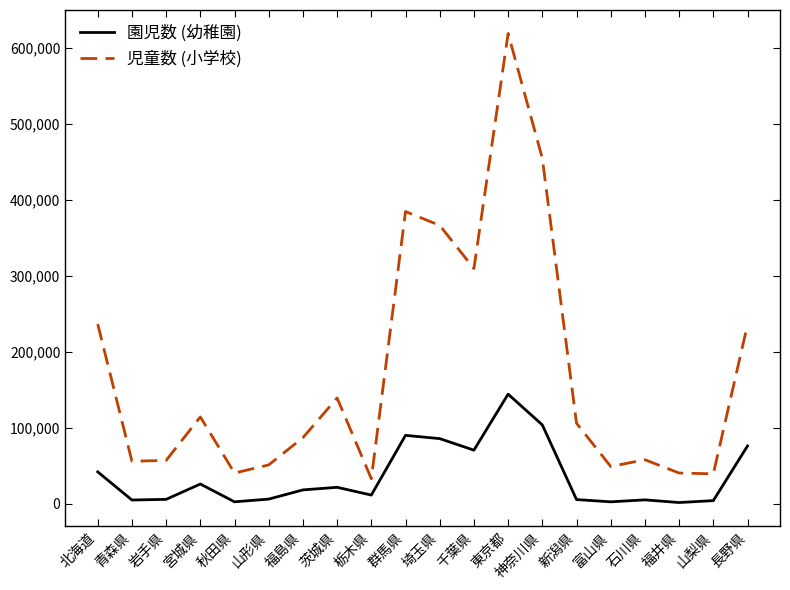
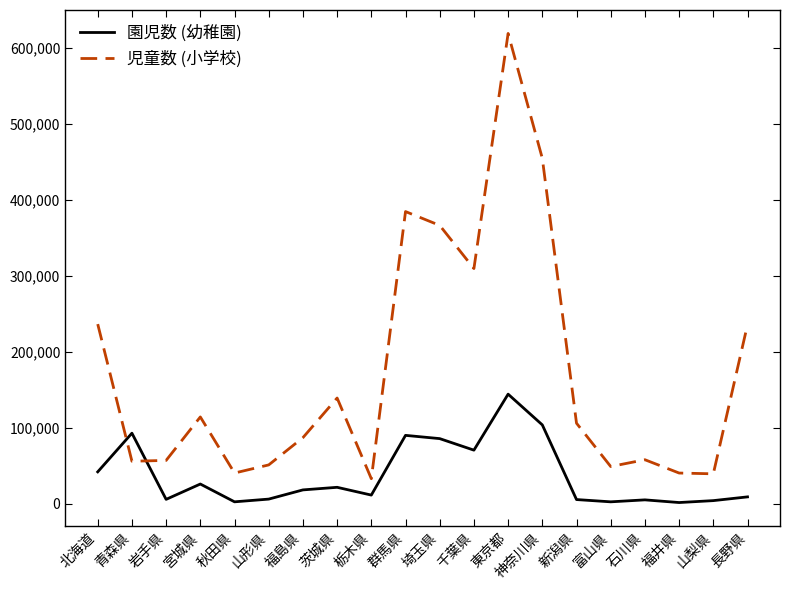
園児数 (幼稚園), 青森県: 0 -> 90,000
園児数 (幼稚園), 長野県: 80,000 -> 10,000
